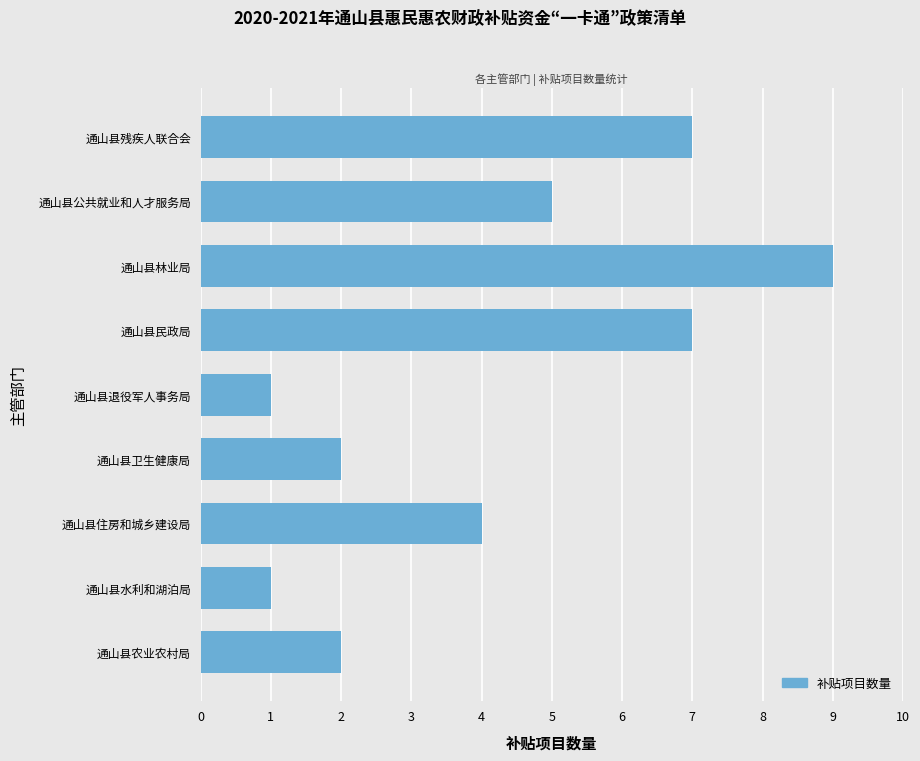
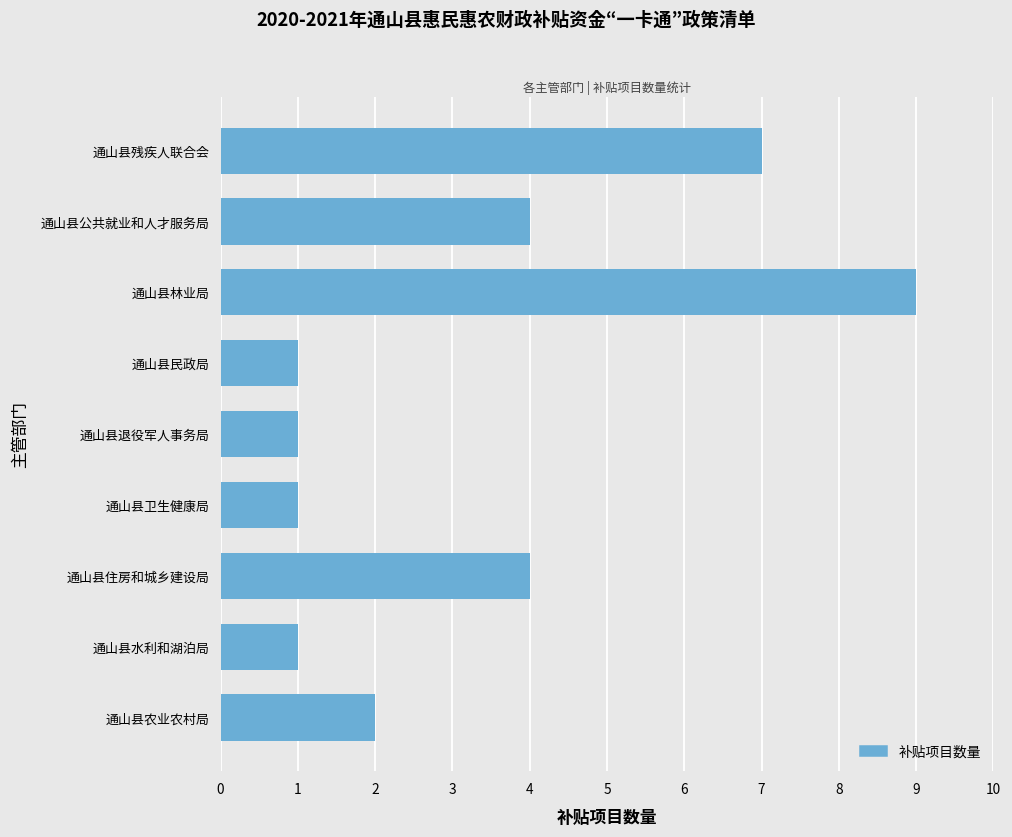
通山县公共就业和人才服务局: 5 -> 4
通山县民政局: 7 -> 1
通山县卫生健康局: 2 -> 1
